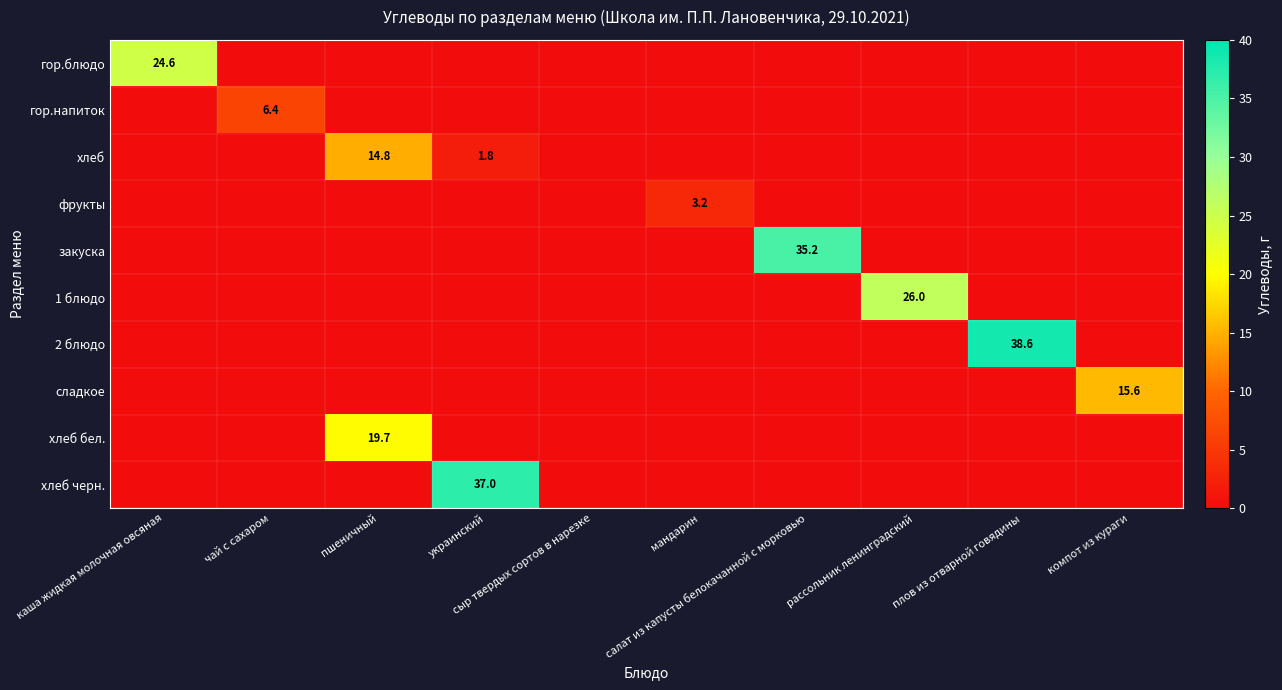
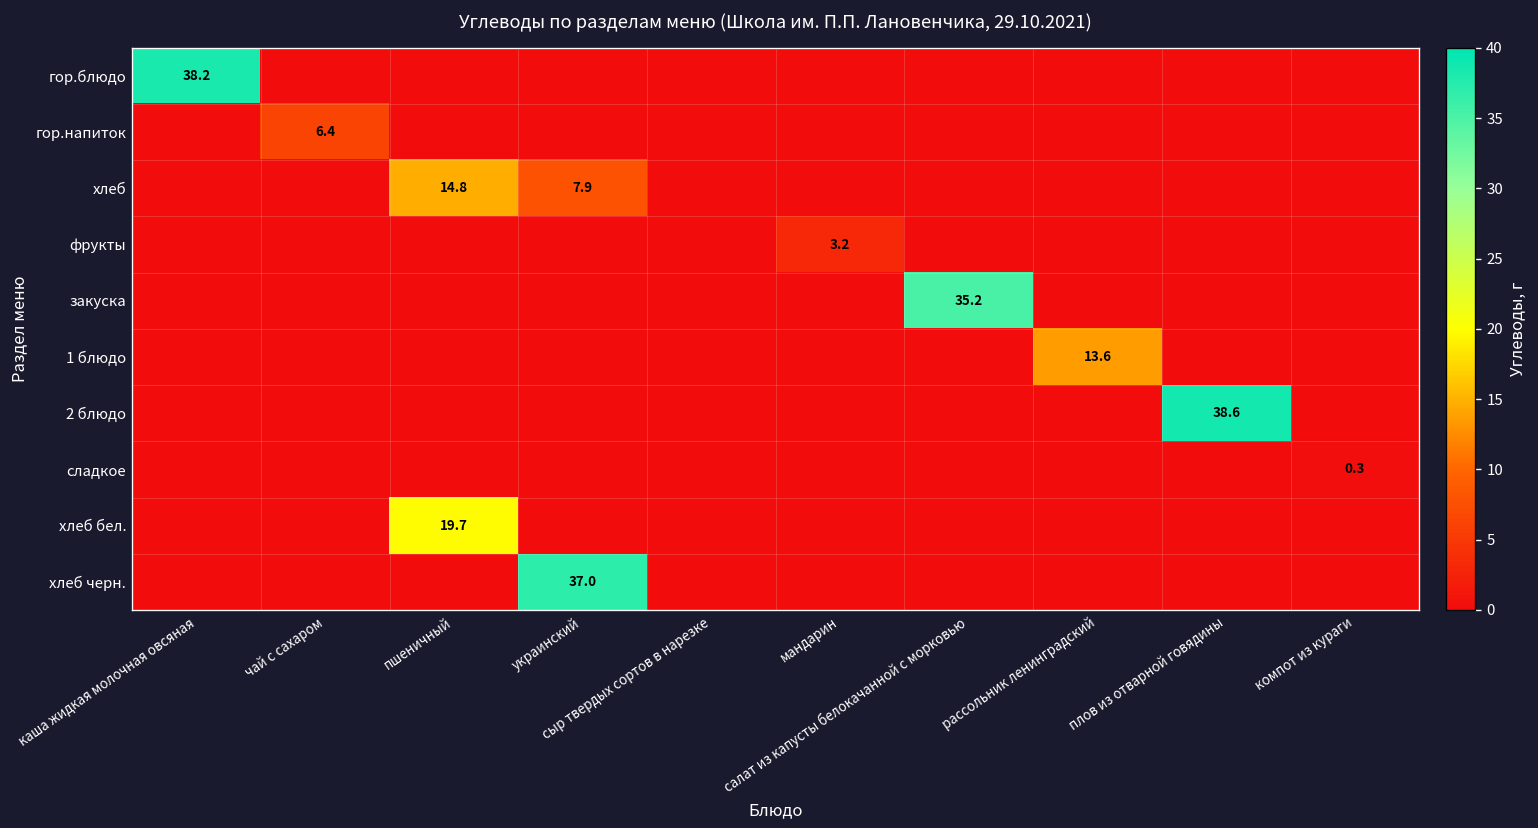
гор.блюдо, каша жидкая молочная овсяная: 24.6 -> 38.2
хлеб, украинский: 1.8 -> 7.9
1 блюдо, рассольник ленинградский: 26.0 -> 13.6
сладкое, компот из кураги: 15.6 -> 0.3
